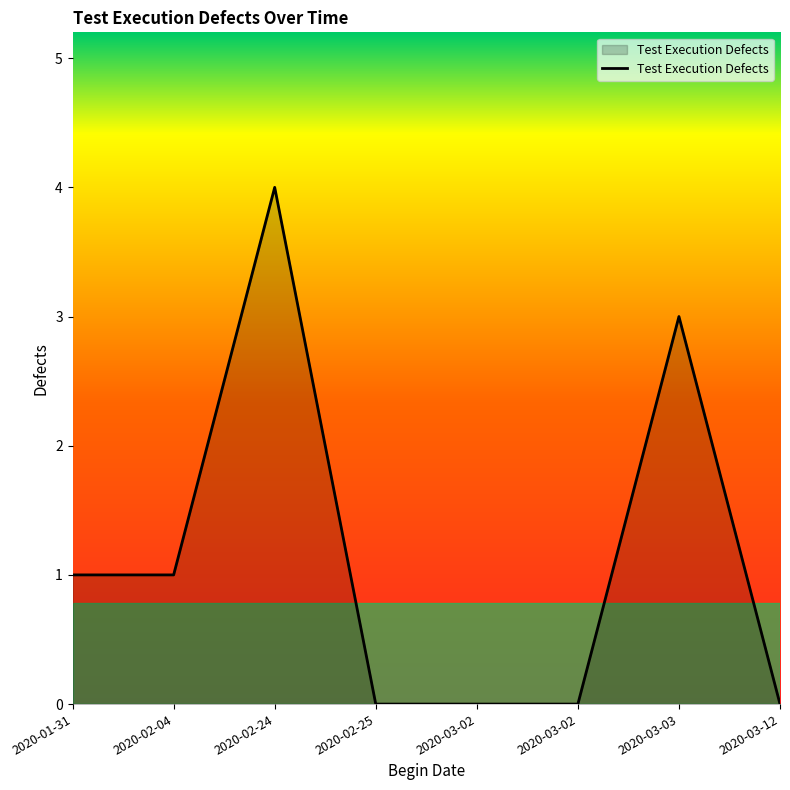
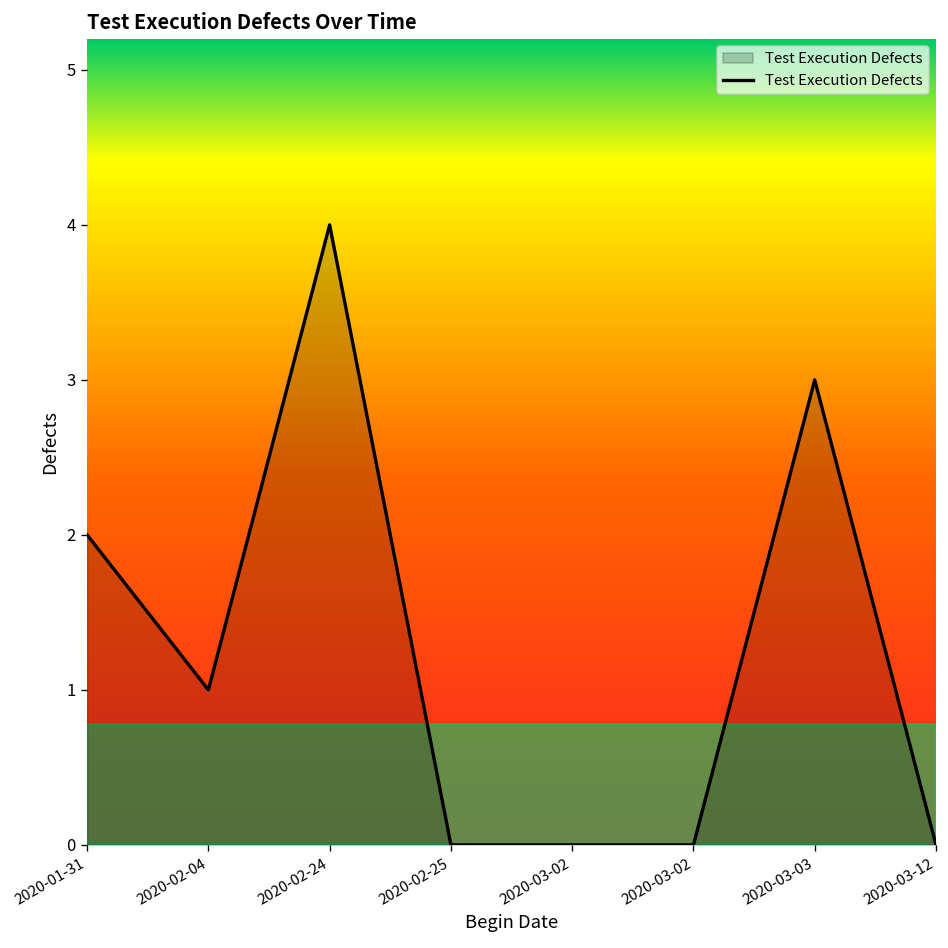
2020-01-31: 1 -> 2
